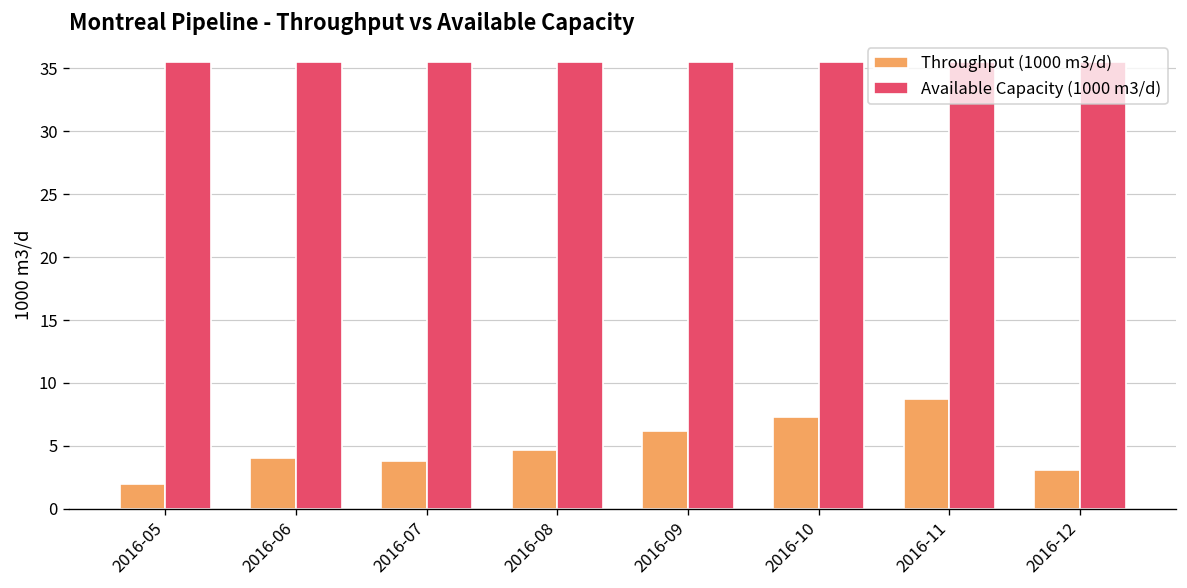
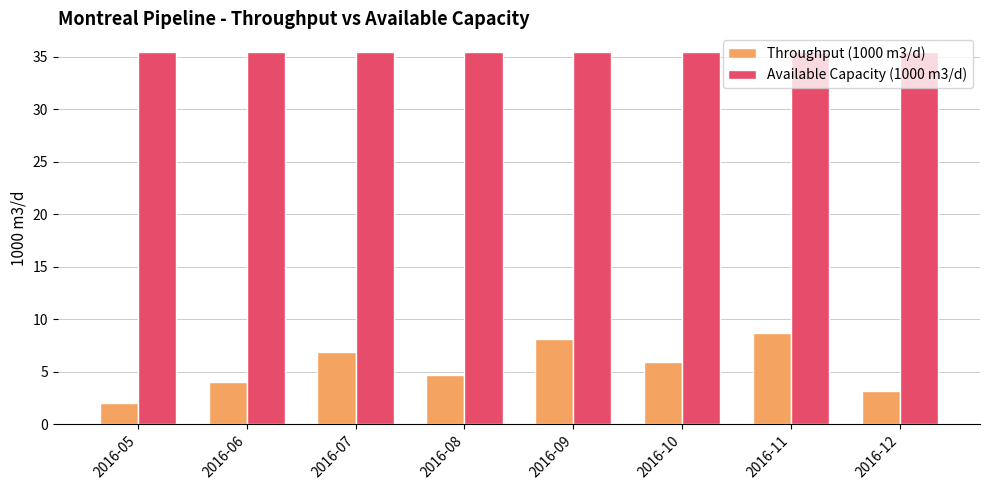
Throughput (1000 m3/d), 2016-07: 3.8 -> 6.8
Throughput (1000 m3/d), 2016-09: 6.2 -> 8.1
Throughput (1000 m3/d), 2016-10: 7.3 -> 5.9
